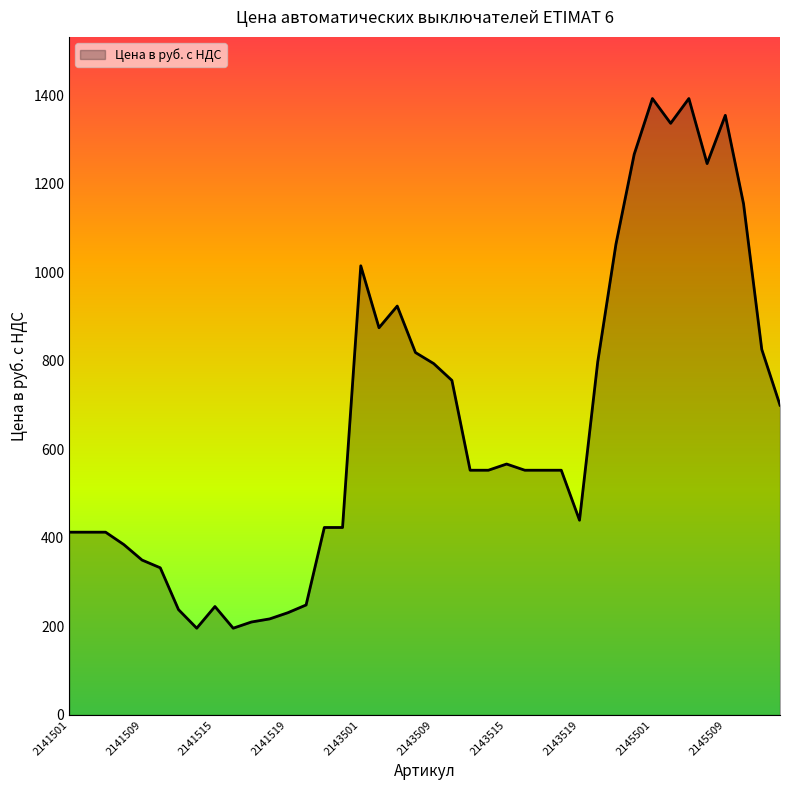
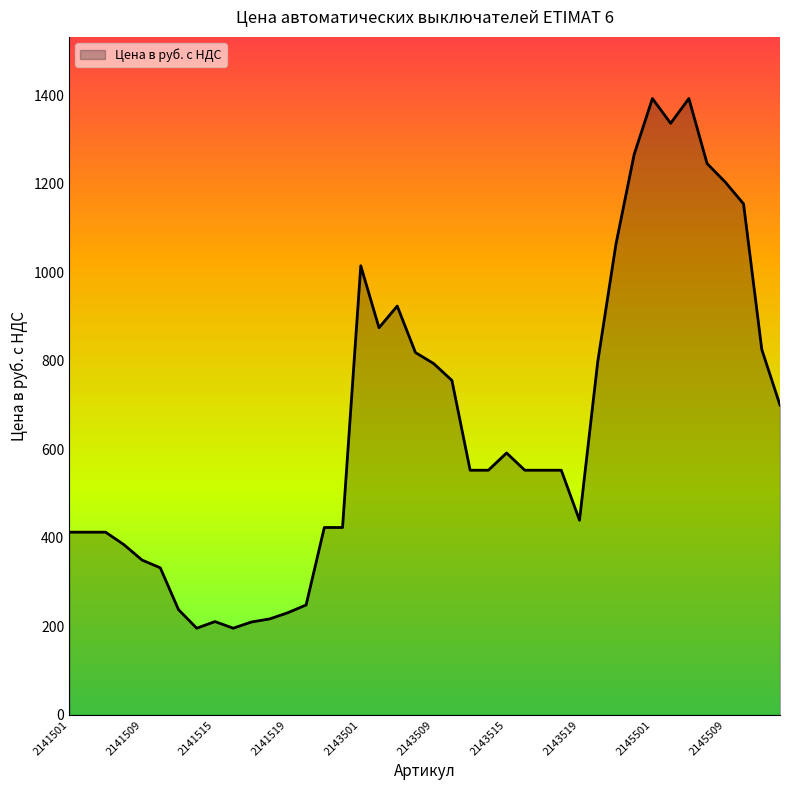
2141515: 250 -> 210
2143515: 570 -> 590
2145509: 1360 -> 1200
